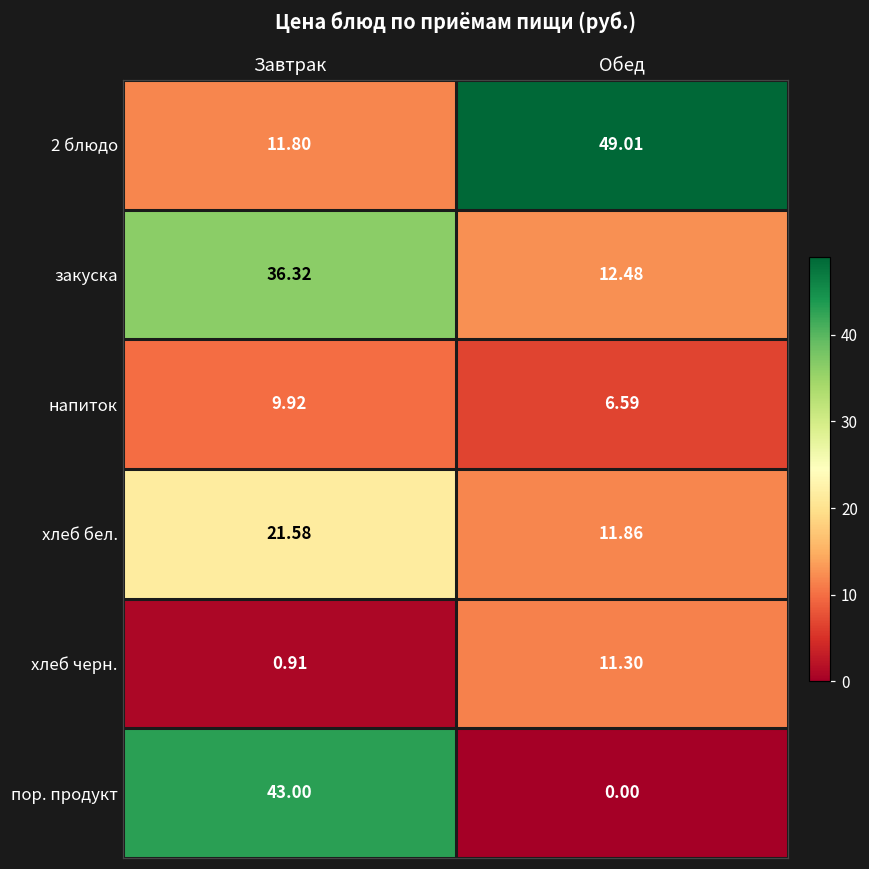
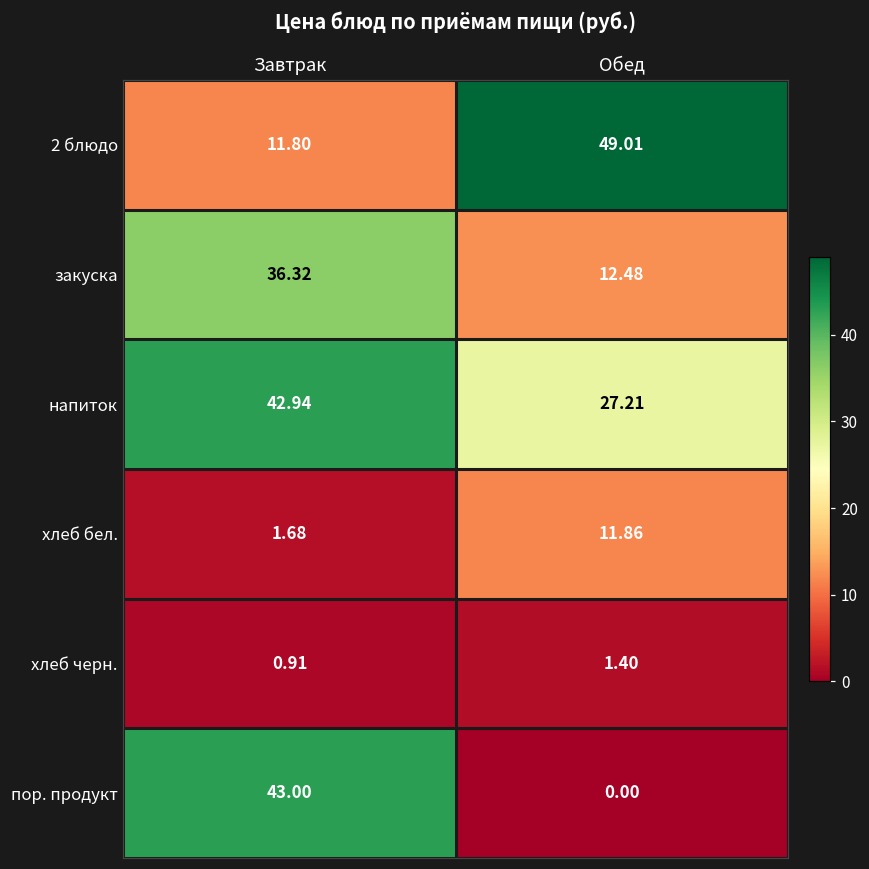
напиток, Завтрак: 9.92 -> 42.94
напиток, Обед: 6.59 -> 27.21
хлеб бел., Завтрак: 21.58 -> 1.68
хлеб черн., Обед: 11.30 -> 1.40
